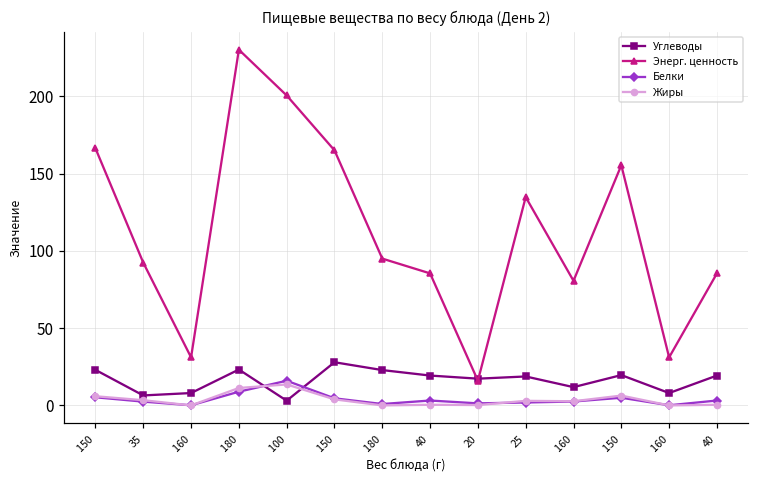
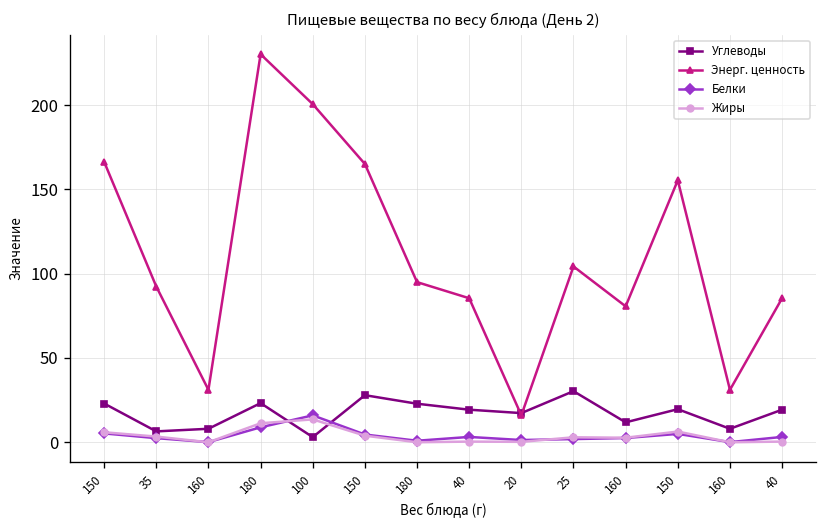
Углеводы, 25: 19 -> 30
Энерг. ценность, 25: 135 -> 104
